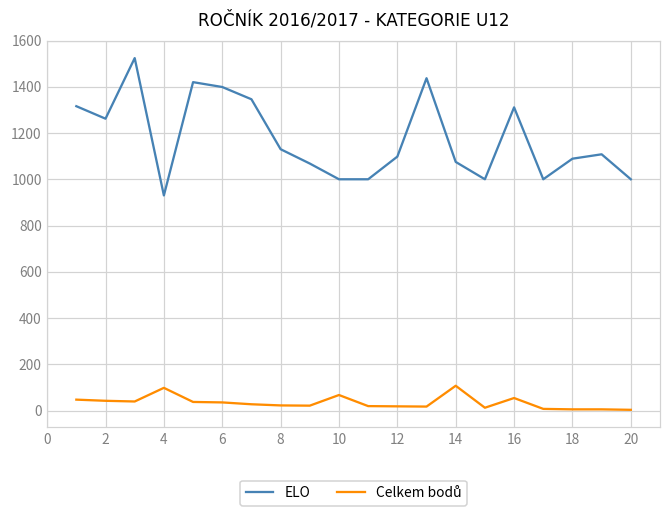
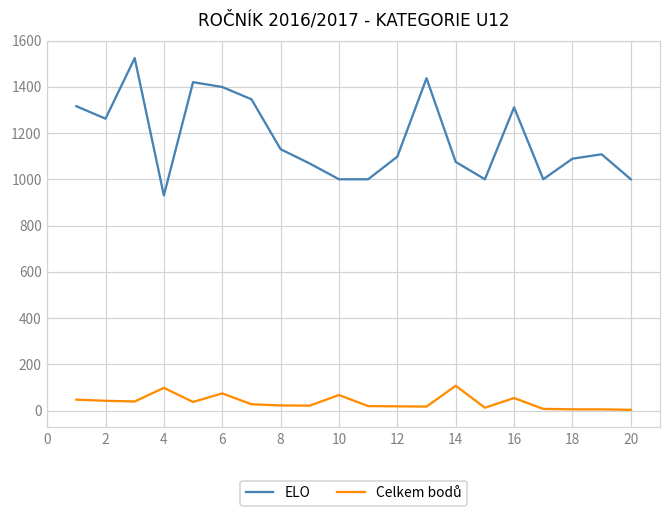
Celkem bodů, 6: 40 -> 70
